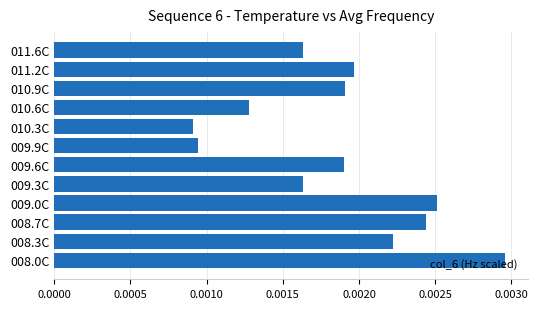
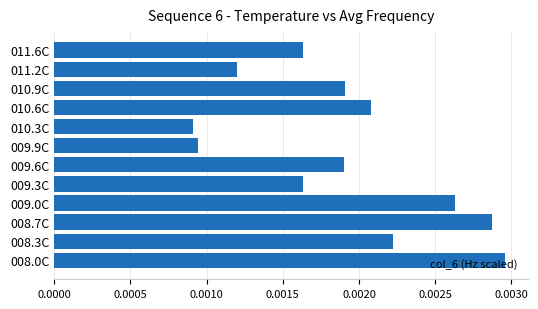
011.2C: 0.00197 -> 0.00120
010.6C: 0.00128 -> 0.00208
009.0C: 0.00251 -> 0.00263
008.7C: 0.00244 -> 0.00287
